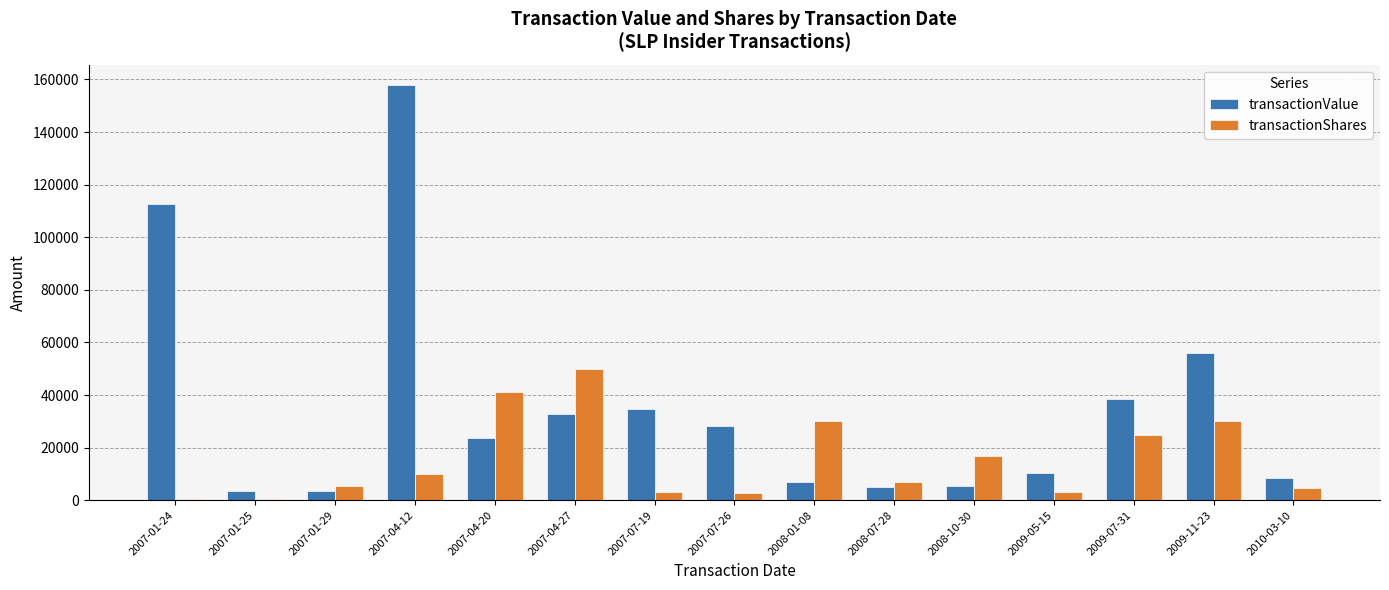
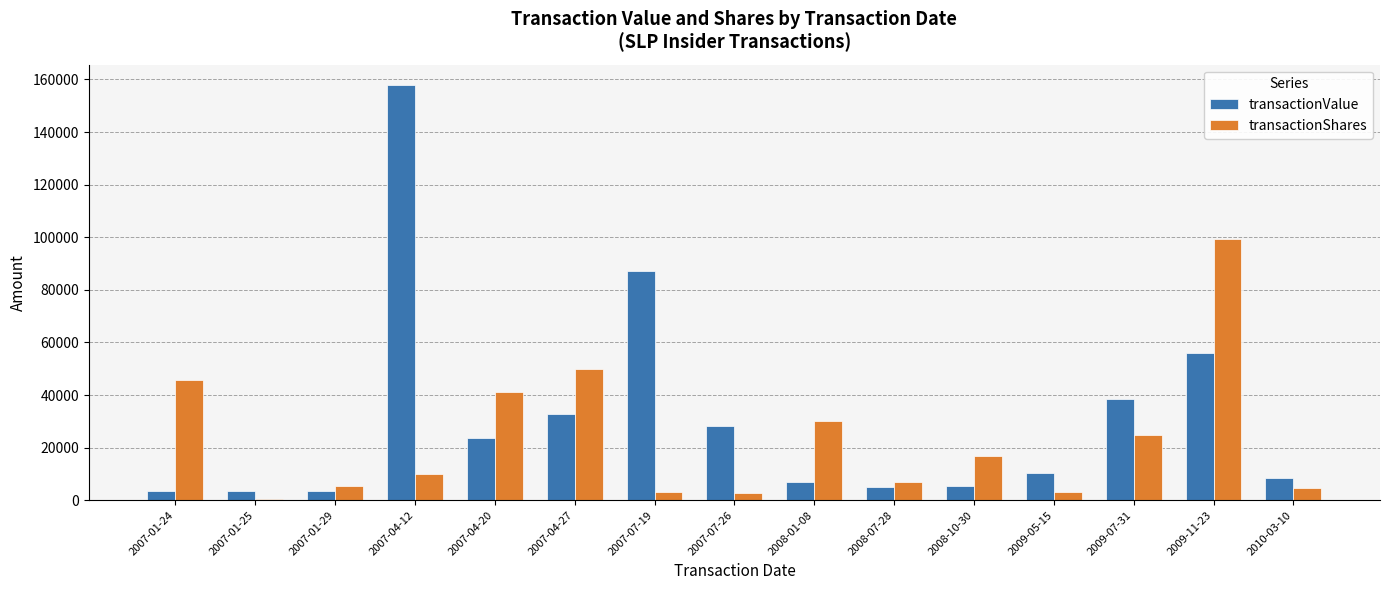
transactionValue, 2007-01-24: 112000 -> 4000
transactionShares, 2007-01-24: 1000 -> 46000
transactionValue, 2007-07-19: 35000 -> 87000
transactionShares, 2009-11-23: 30000 -> 99000
